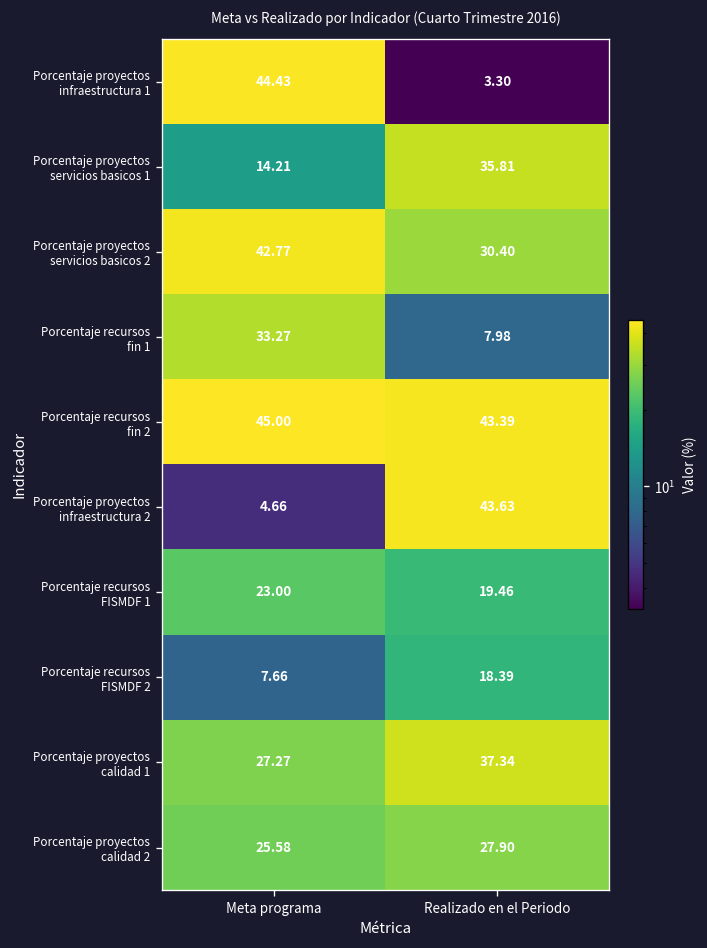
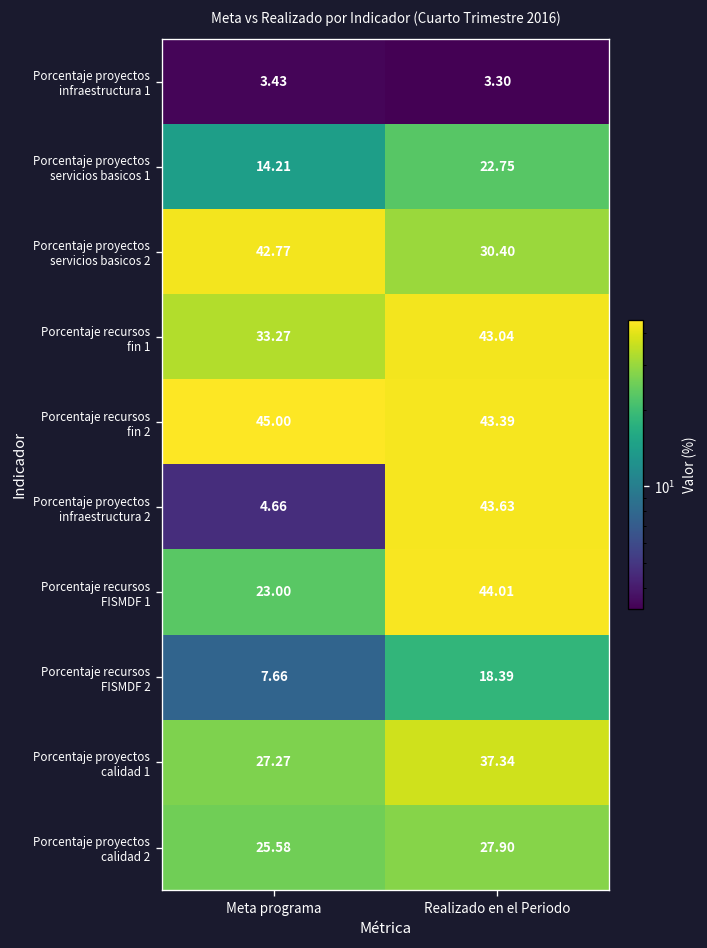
Porcentaje proyectos infraestructura 1, Meta programa: 44.43 -> 3.43
Porcentaje proyectos servicios basicos 1, Realizado en el Periodo: 35.81 -> 22.75
Porcentaje recursos fin 1, Realizado en el Periodo: 7.98 -> 43.04
Porcentaje recursos FISMDF 1, Realizado en el Periodo: 19.46 -> 44.01
